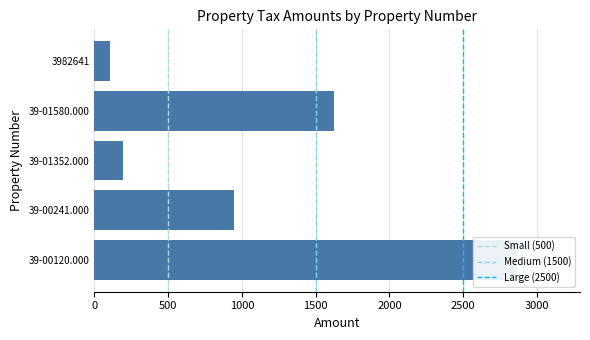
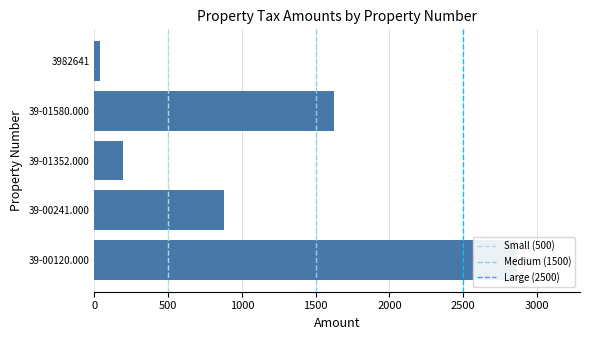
3982641: 110 -> 40
39-00241.000: 940 -> 880
